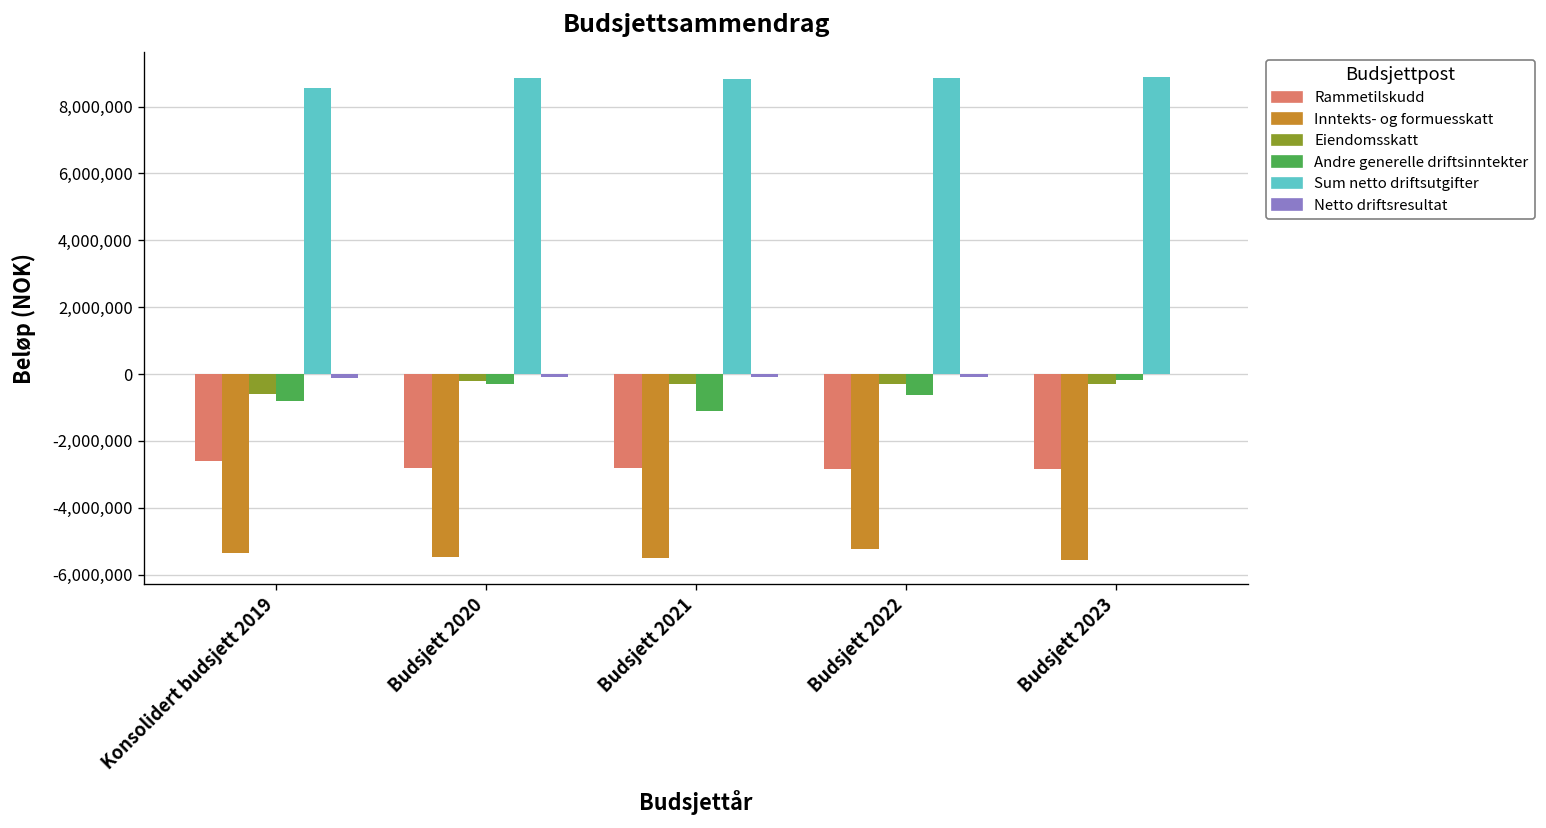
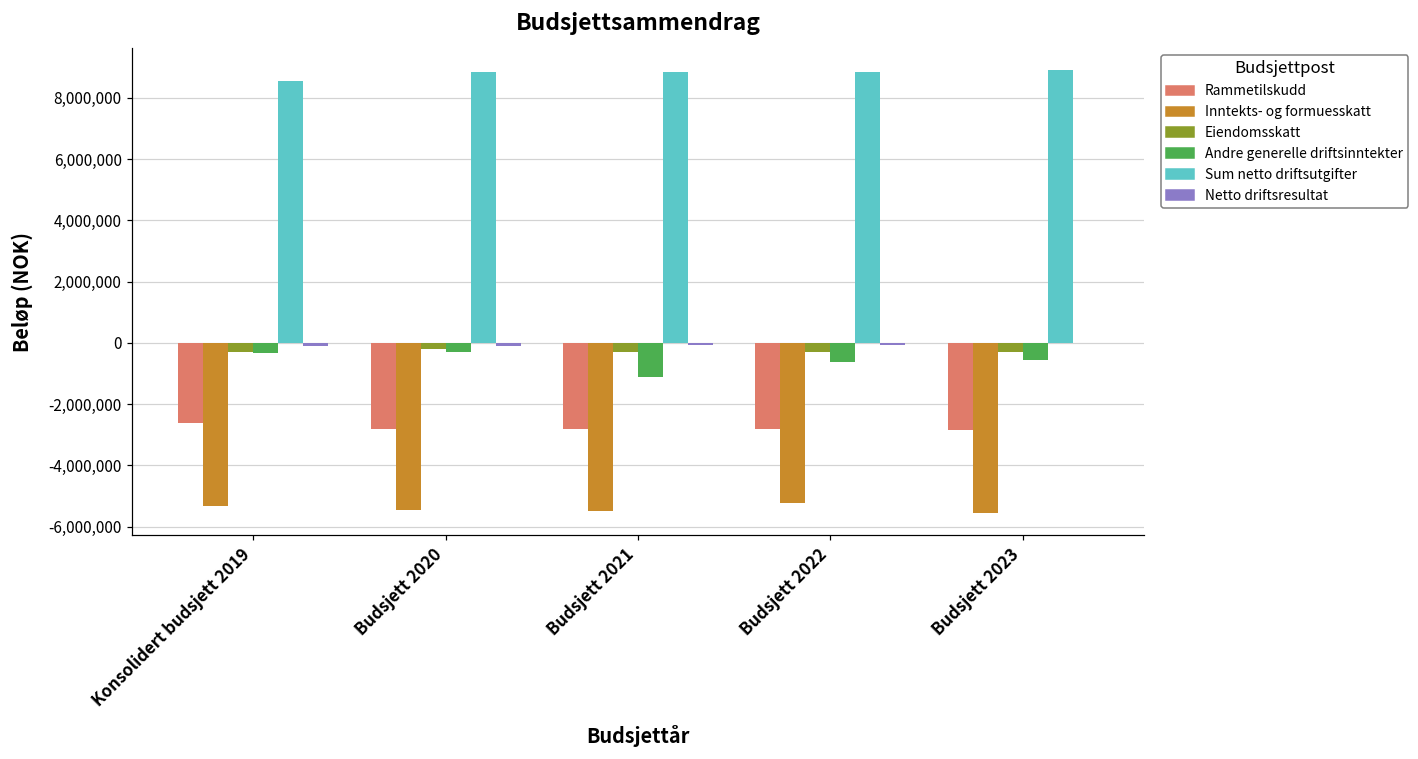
Eiendomsskatt, Konsolidert budsjett 2019: -600,000 -> -300,000
Andre generelle driftsinntekter, Konsolidert budsjett 2019: -800,000 -> -300,000
Andre generelle driftsinntekter, Budsjett 2023: -200,000 -> -600,000
